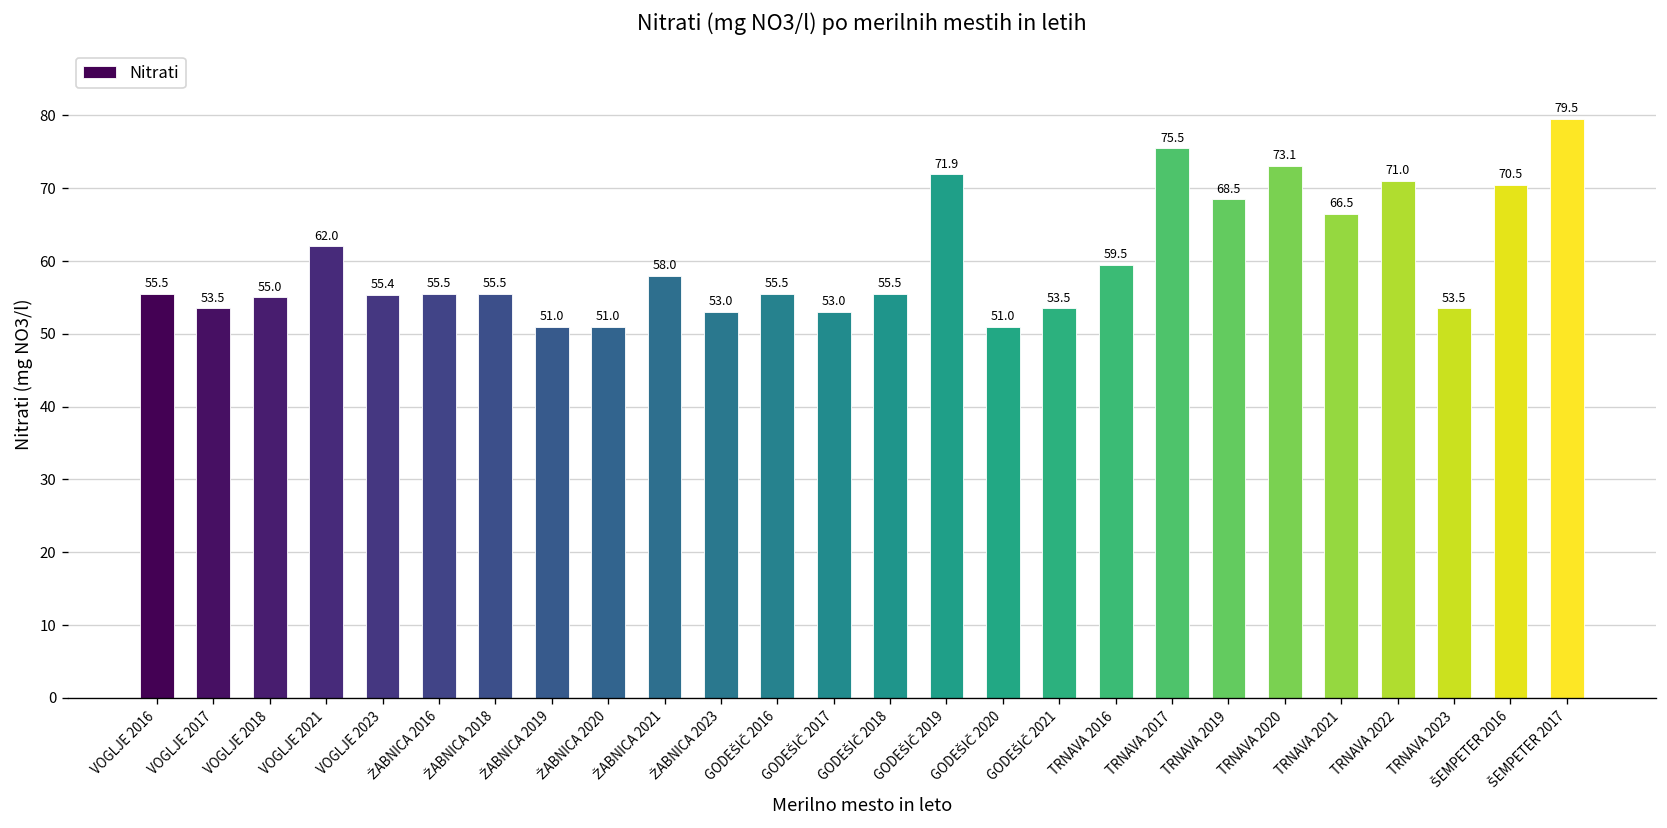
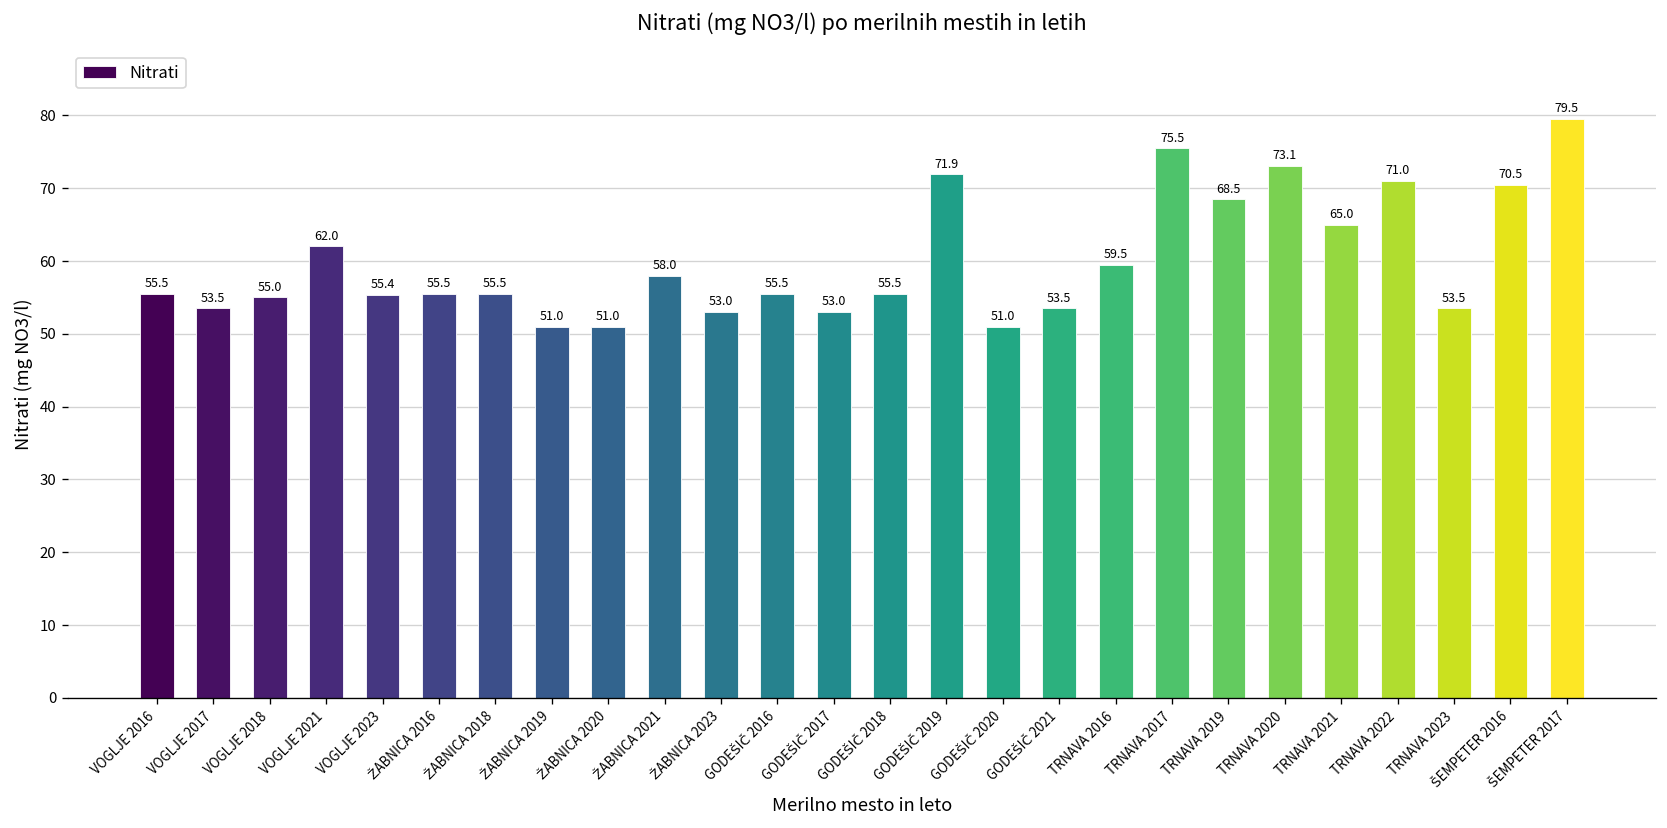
TRNAVA 2021: 66.5 -> 65.0
